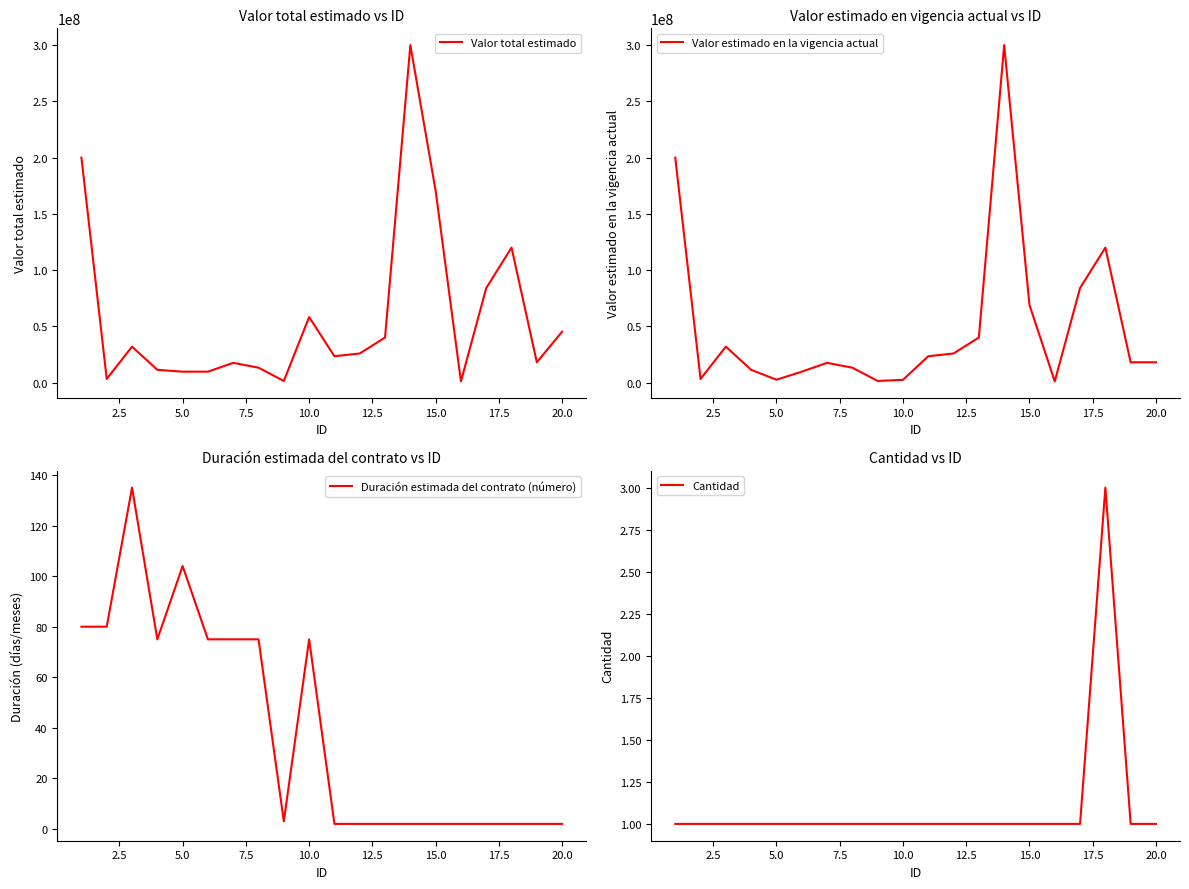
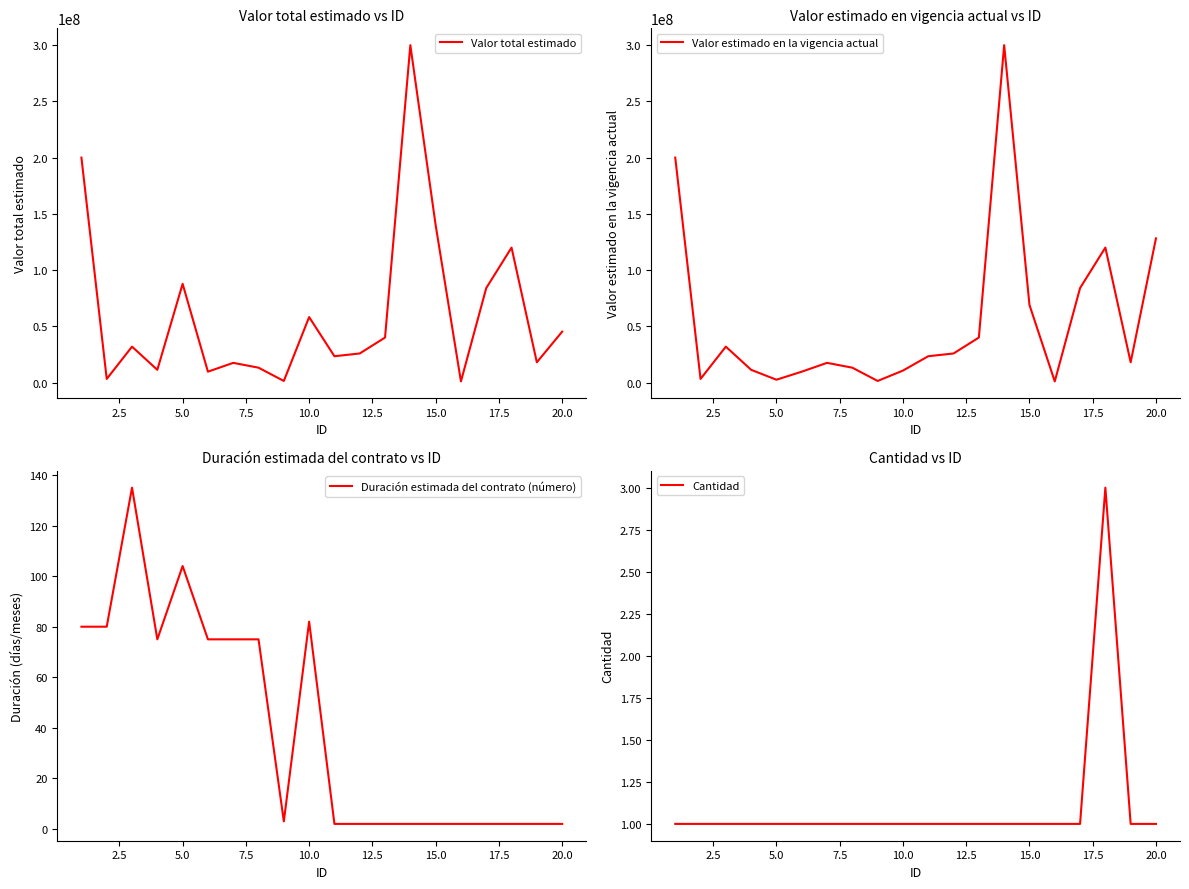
Valor total estimado vs ID, 5.0: 10000000 -> 88000000
Valor total estimado vs ID, 15.0: 170000000 -> 140000000
Valor estimado en vigencia actual vs ID, 10.0: 2000000 -> 11000000
Valor estimado en vigencia actual vs ID, 20.0: 18000000 -> 128000000
Duración estimada del contrato vs ID, 10.0: 75 -> 82
